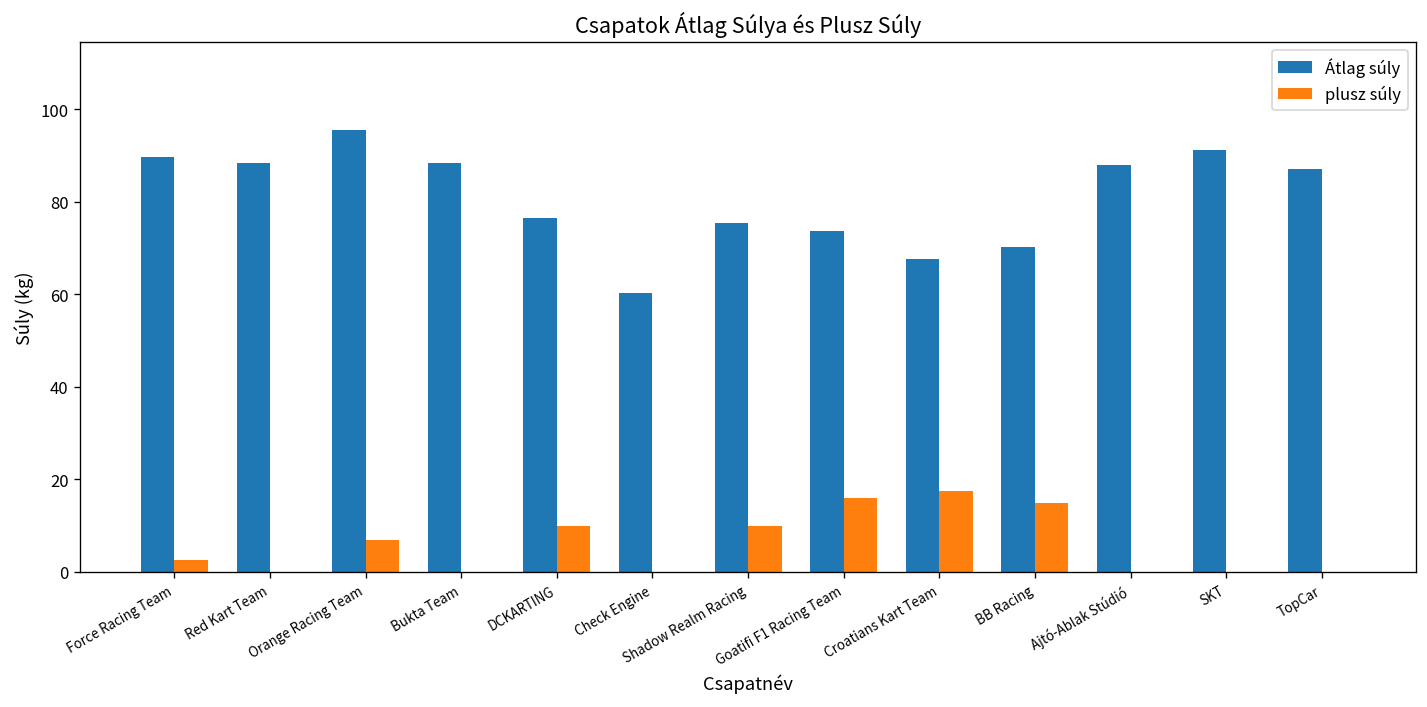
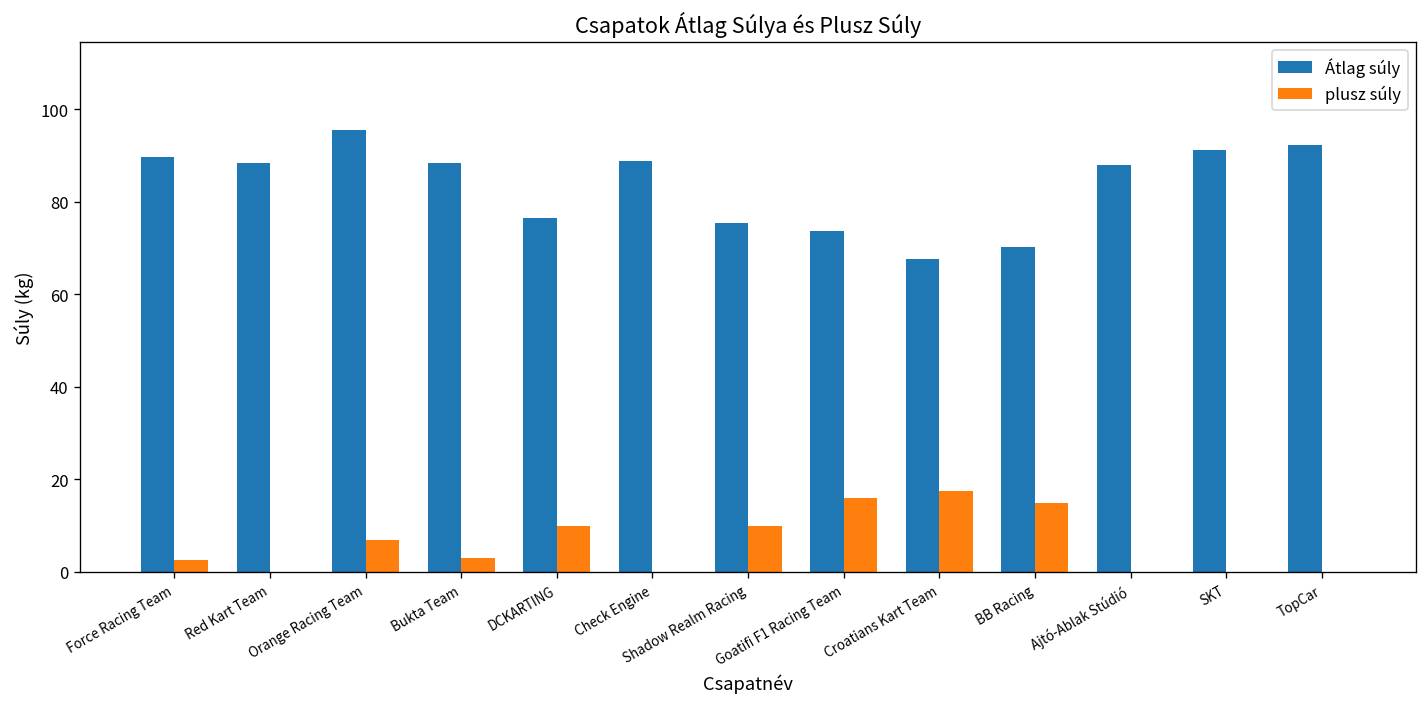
plusz súly, Bukta Team: 0 -> 3
Átlag súly, Check Engine: 60 -> 89
Átlag súly, TopCar: 87 -> 92
